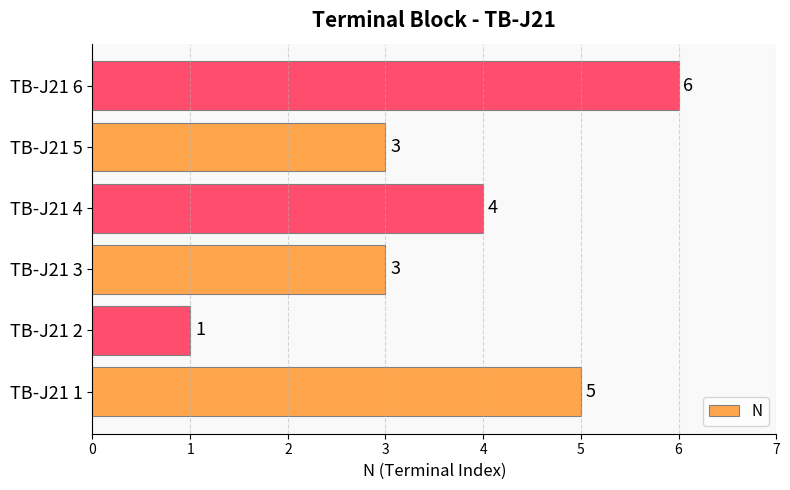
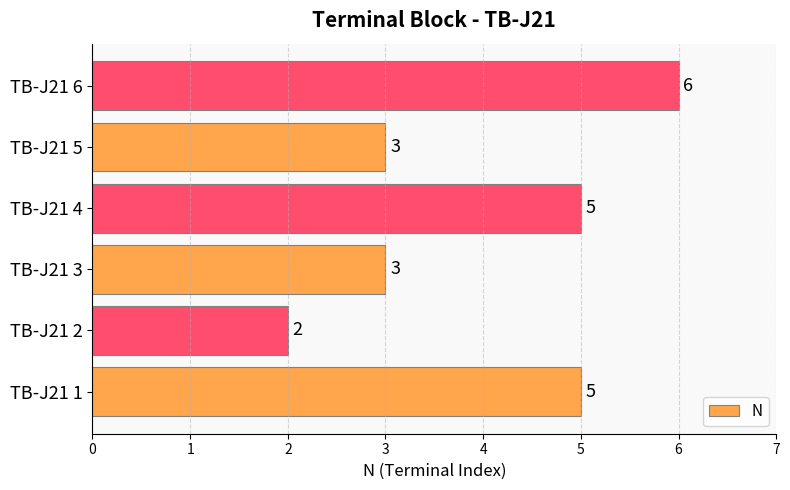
TB-J21 4: 4 -> 5
TB-J21 2: 1 -> 2
